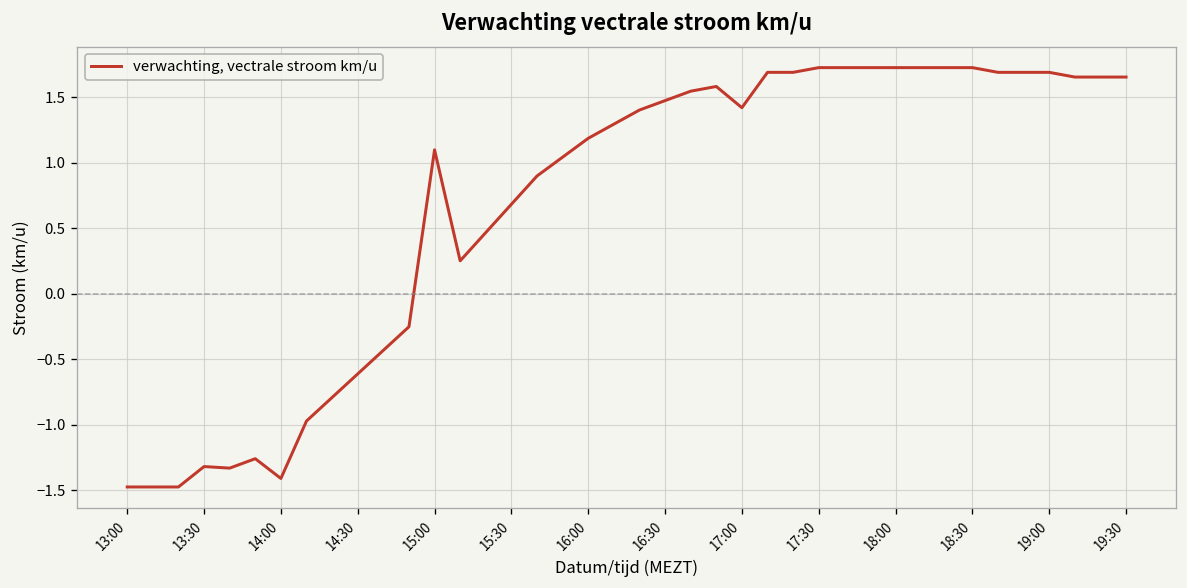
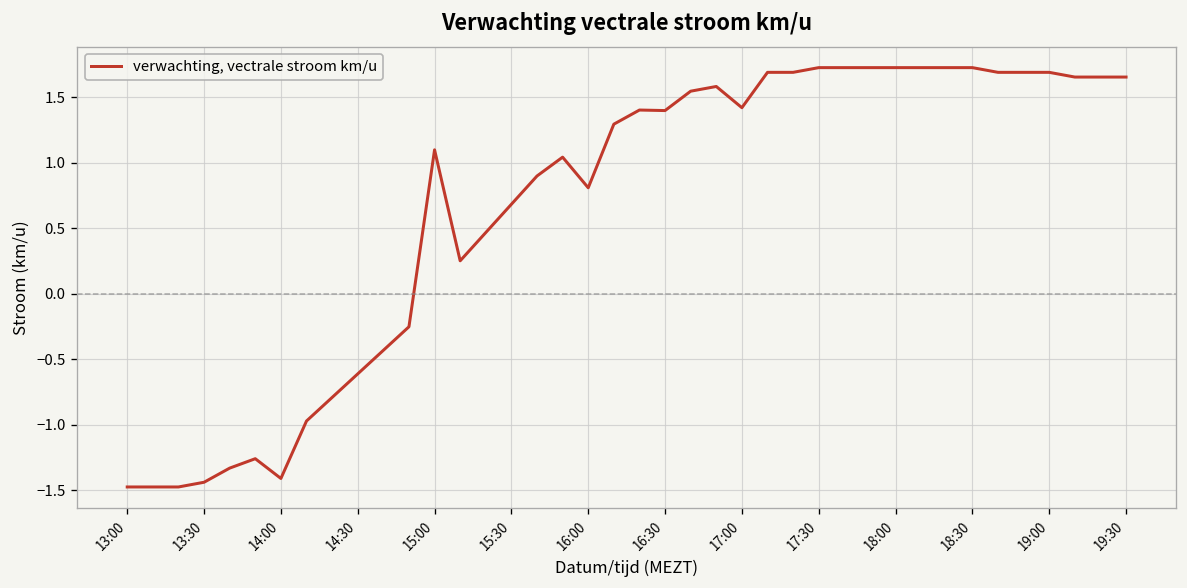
13:30: -1.32 -> -1.44
16:00: 1.19 -> 0.81
16:30: 1.48 -> 1.40
